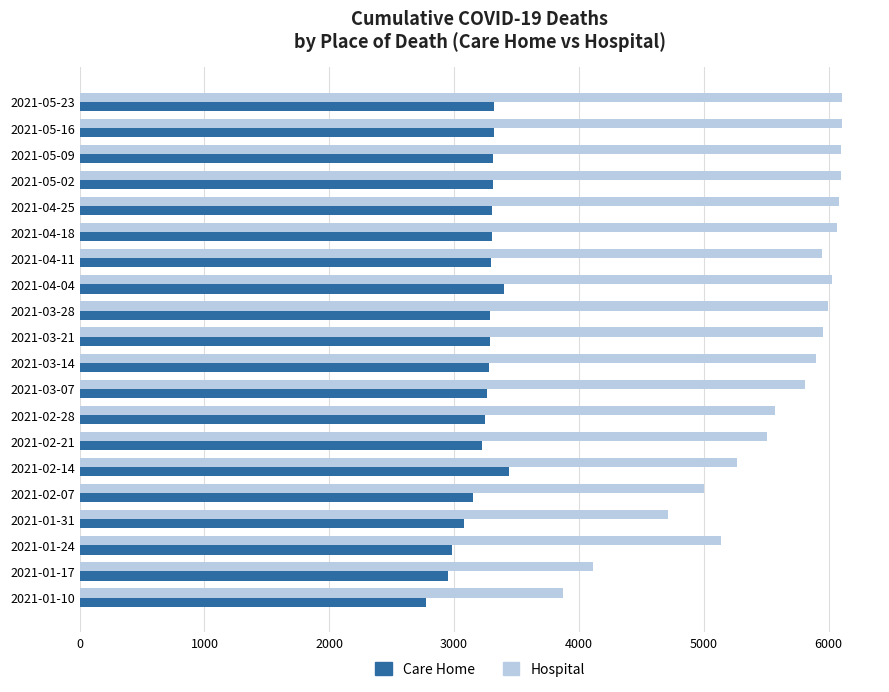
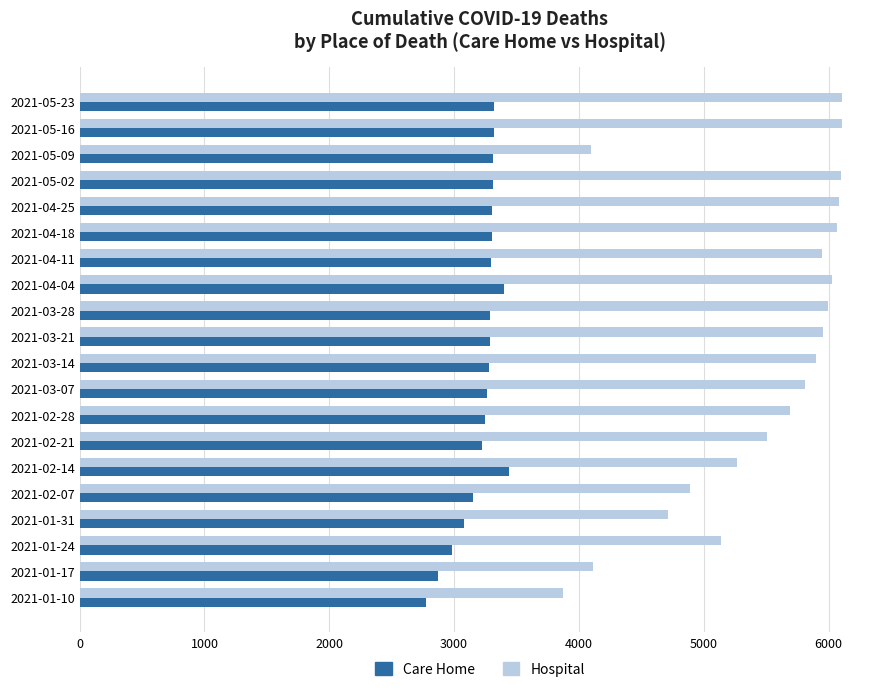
Hospital, 2021-05-09: 6100 -> 4090
Hospital, 2021-02-28: 5570 -> 5690
Hospital, 2021-02-07: 5000 -> 4890
Care Home, 2021-01-17: 2950 -> 2870
